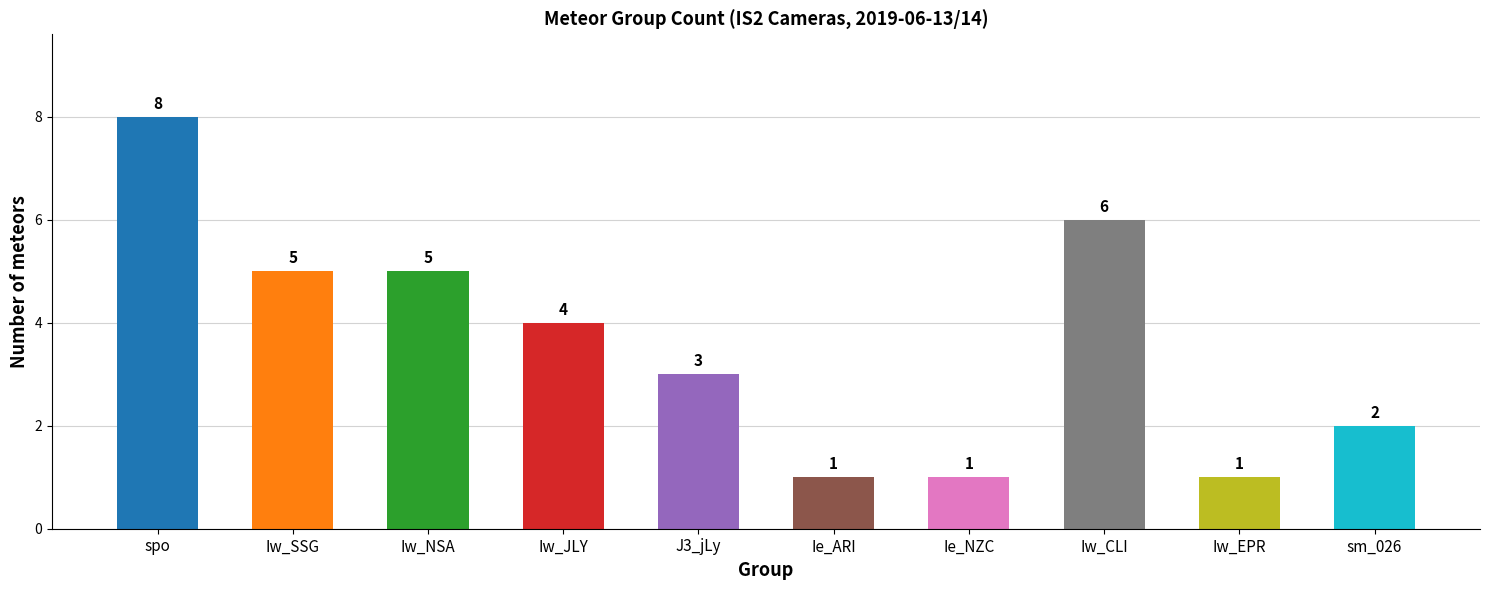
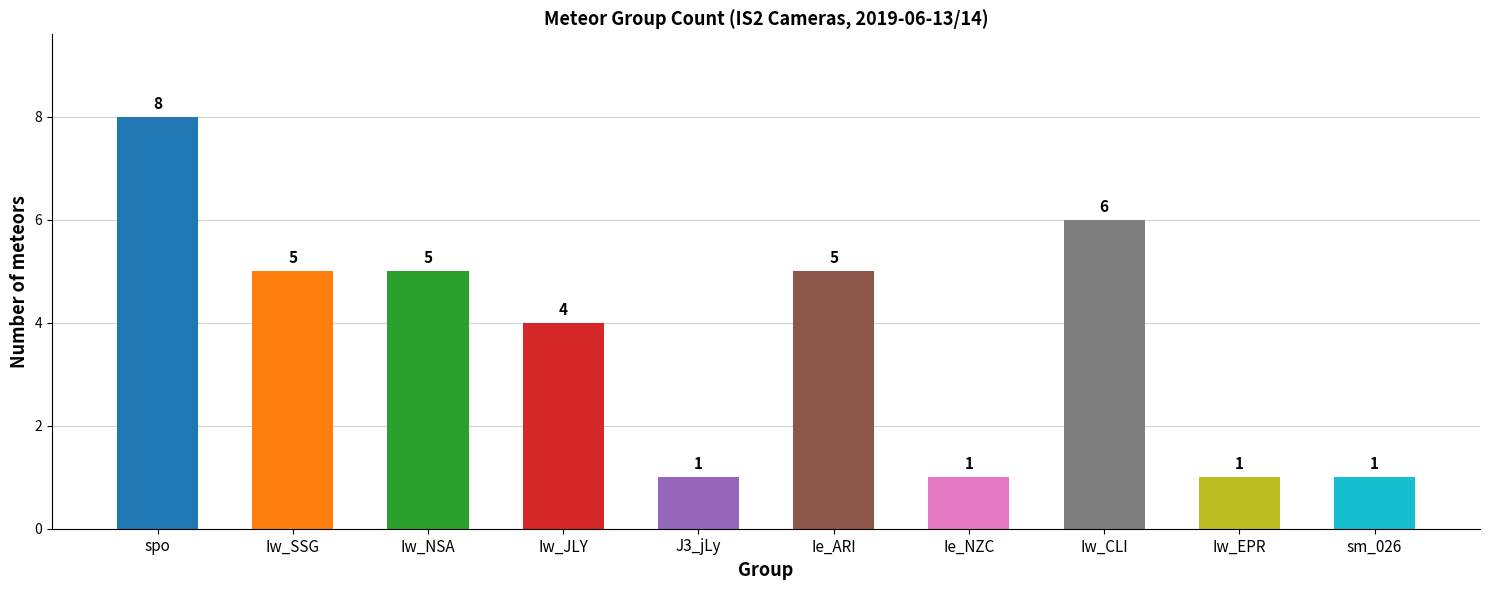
J3_jLy: 3 -> 1
Ie_ARI: 1 -> 5
sm_026: 2 -> 1
